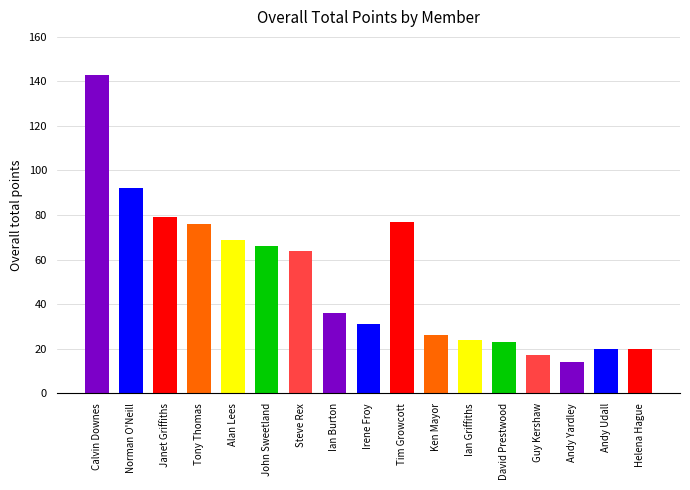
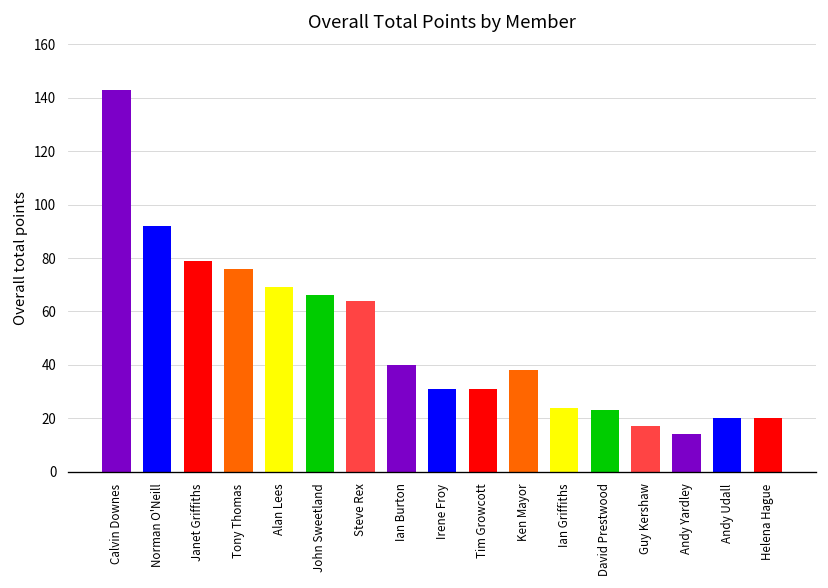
Ian Burton: 36 -> 40
Tim Growcott: 77 -> 31
Ken Mayor: 26 -> 38
